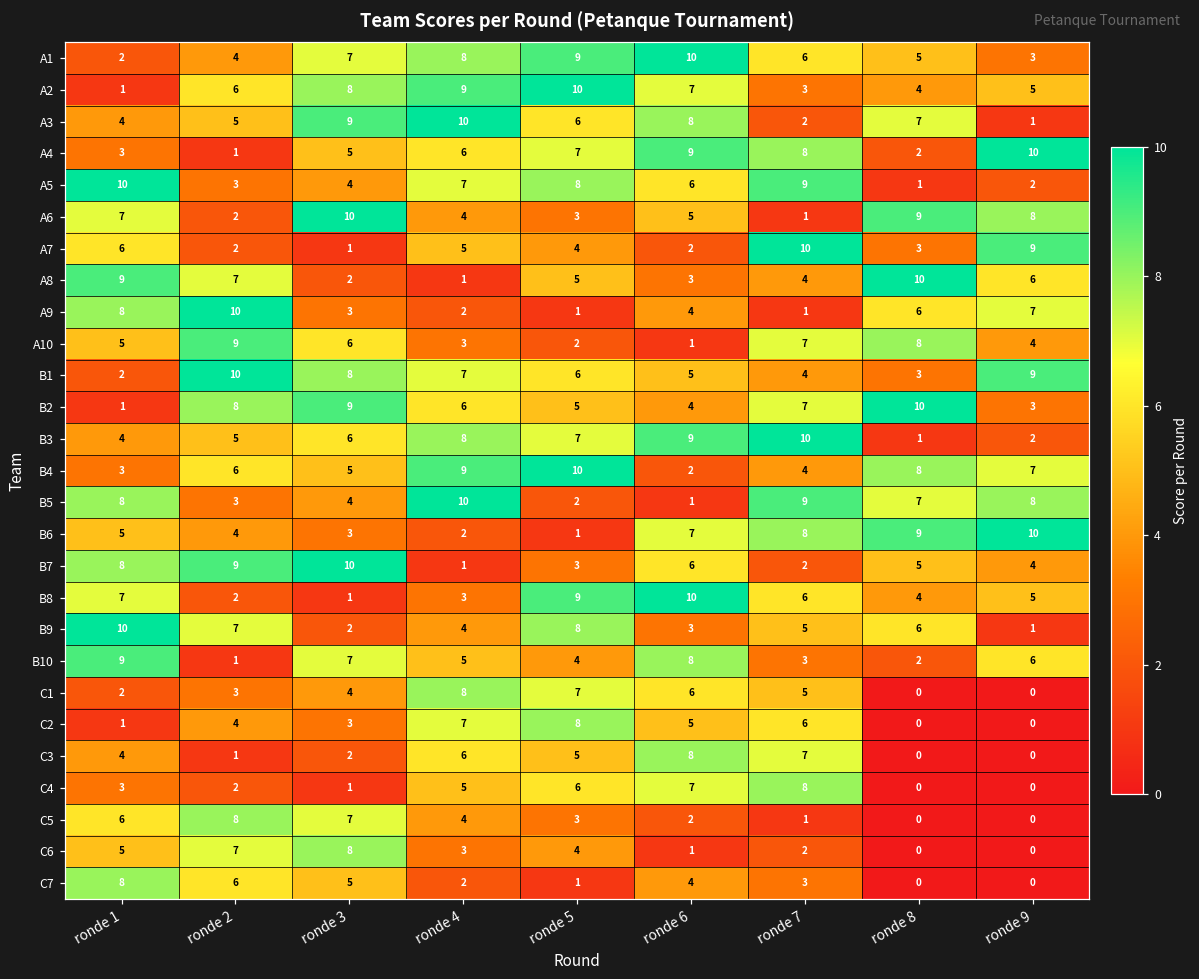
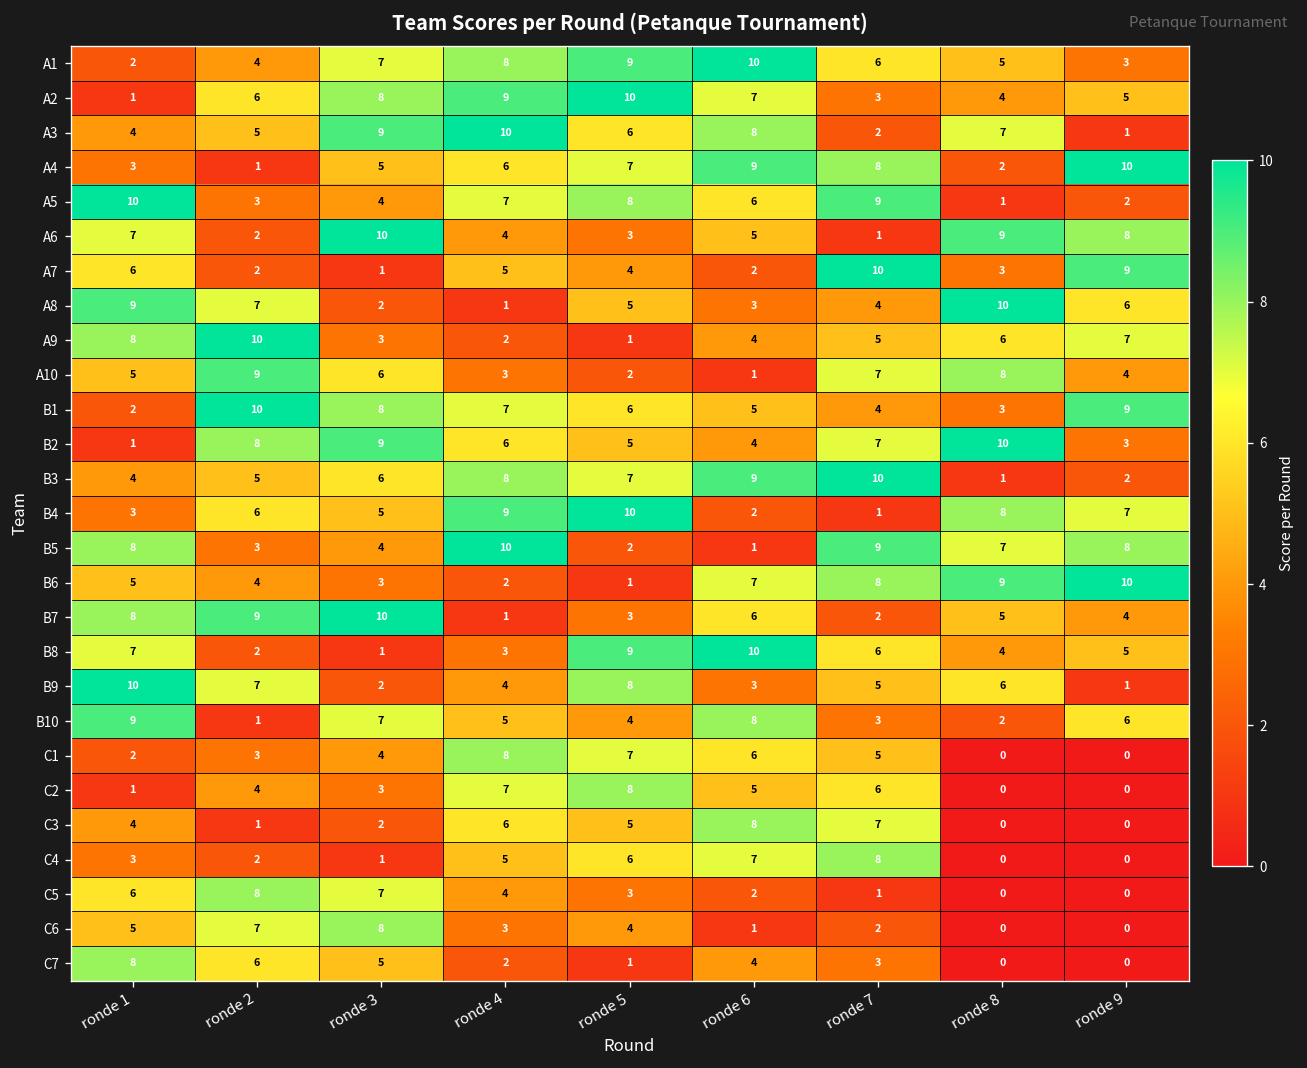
A9, ronde 7: 1 -> 5
B4, ronde 7: 4 -> 1
